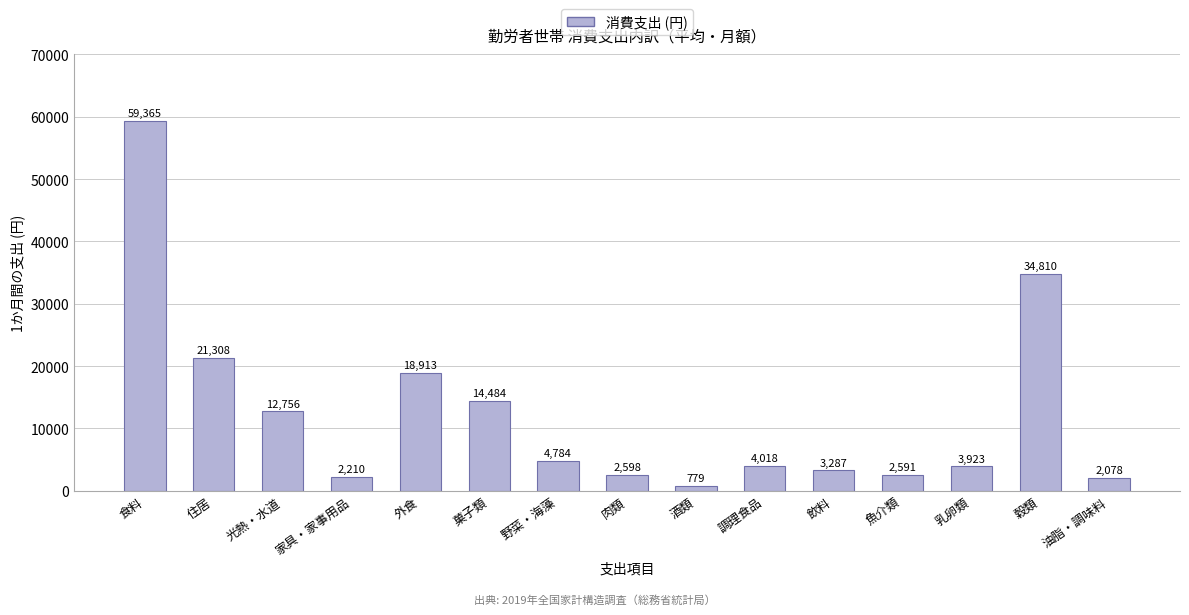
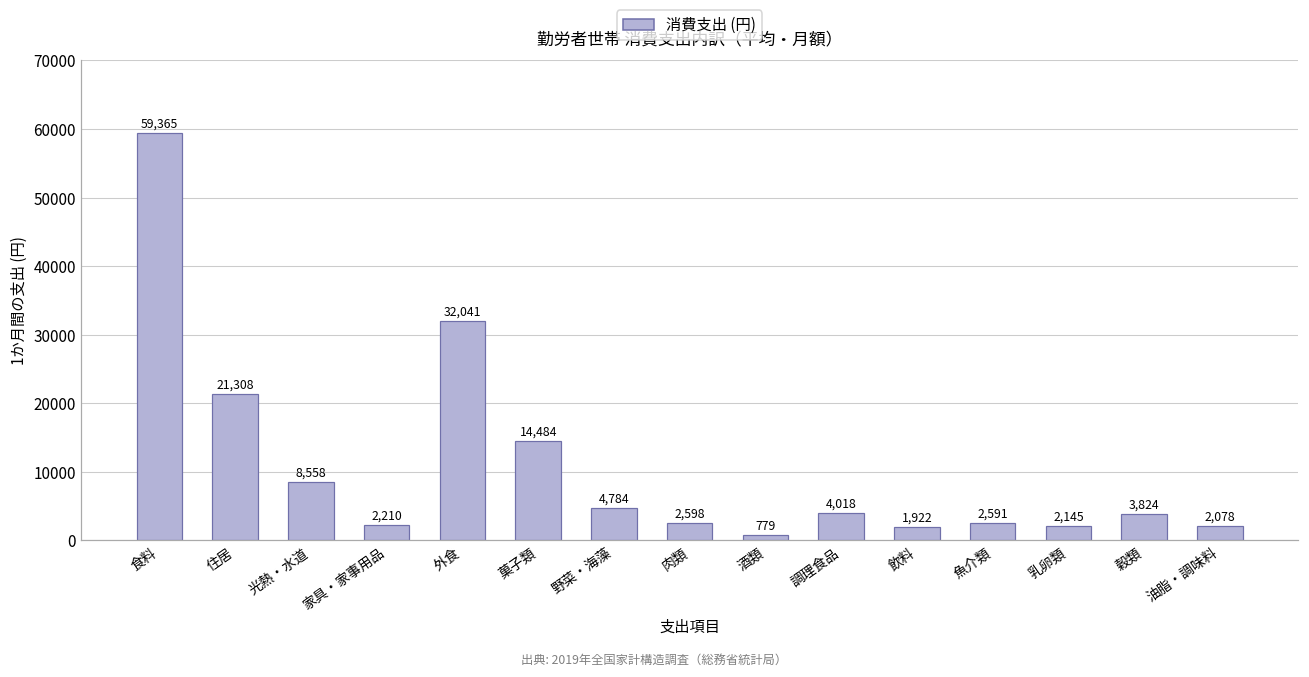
光熱・水道: 12,756 -> 8,558
外食: 18,913 -> 32,041
飲料: 3,287 -> 1,922
乳卵類: 3,923 -> 2,145
穀類: 34,810 -> 3,824
